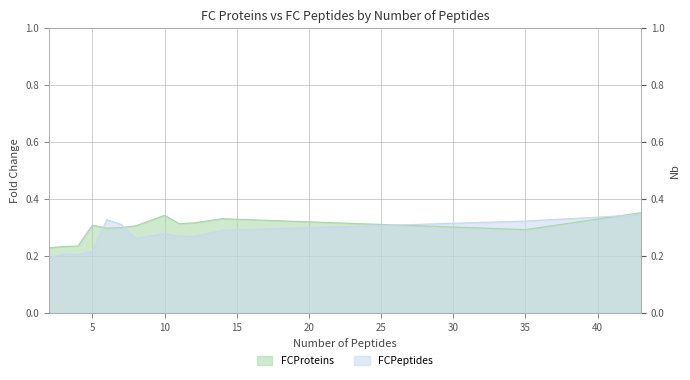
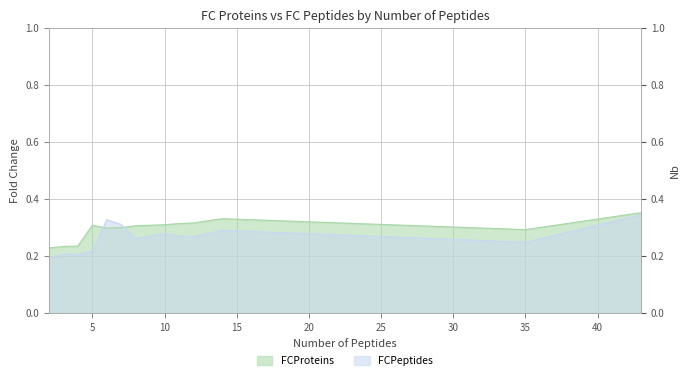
FCProteins, 10: 0.34 -> 0.31
FCPeptides, 35: 0.32 -> 0.25
